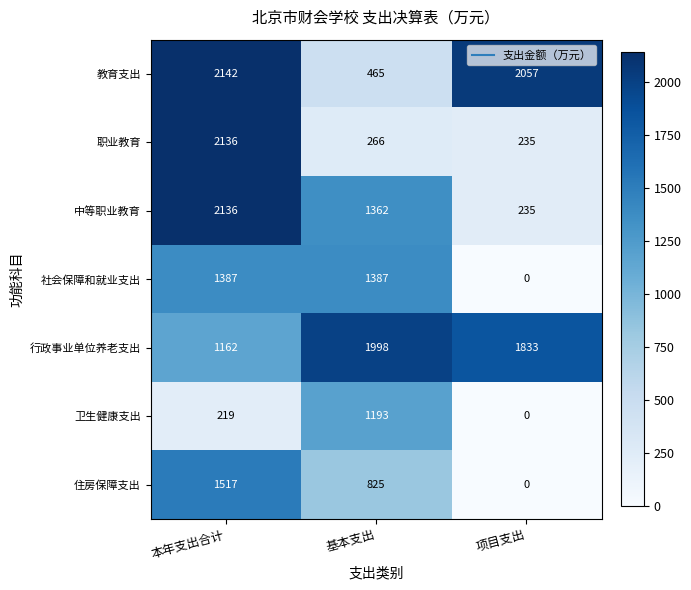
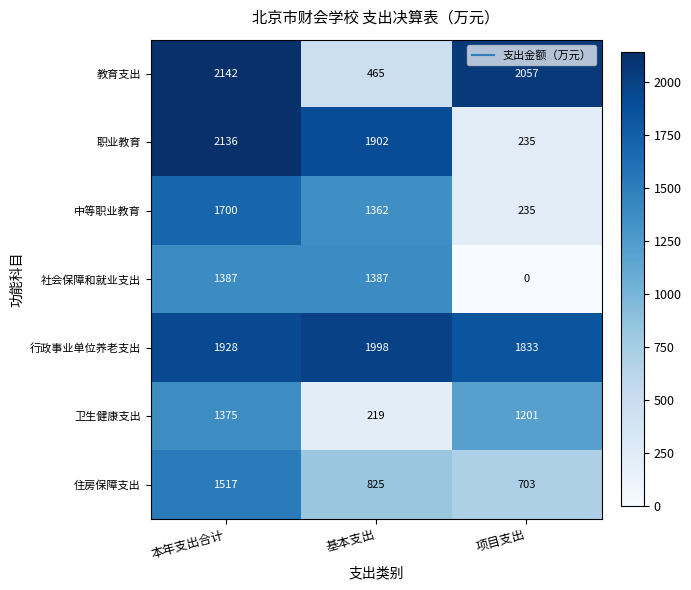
职业教育, 基本支出: 266 -> 1902
中等职业教育, 本年支出合计: 2136 -> 1700
行政事业单位养老支出, 本年支出合计: 1162 -> 1928
卫生健康支出, 本年支出合计: 219 -> 1375
卫生健康支出, 基本支出: 1193 -> 219
卫生健康支出, 项目支出: 0 -> 1201
住房保障支出, 项目支出: 0 -> 703
